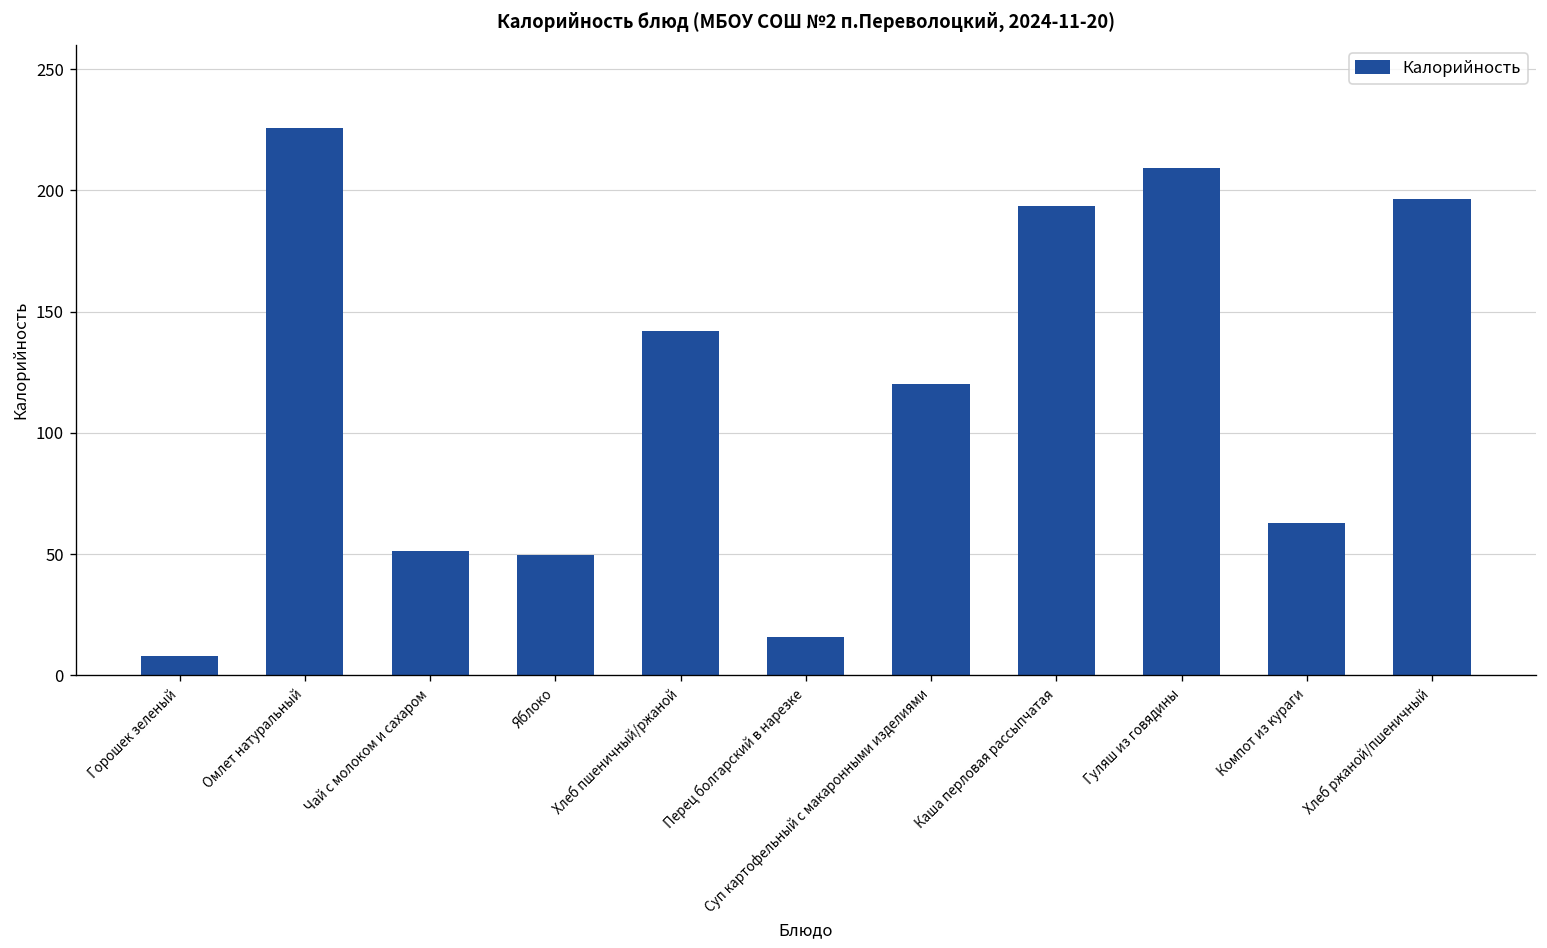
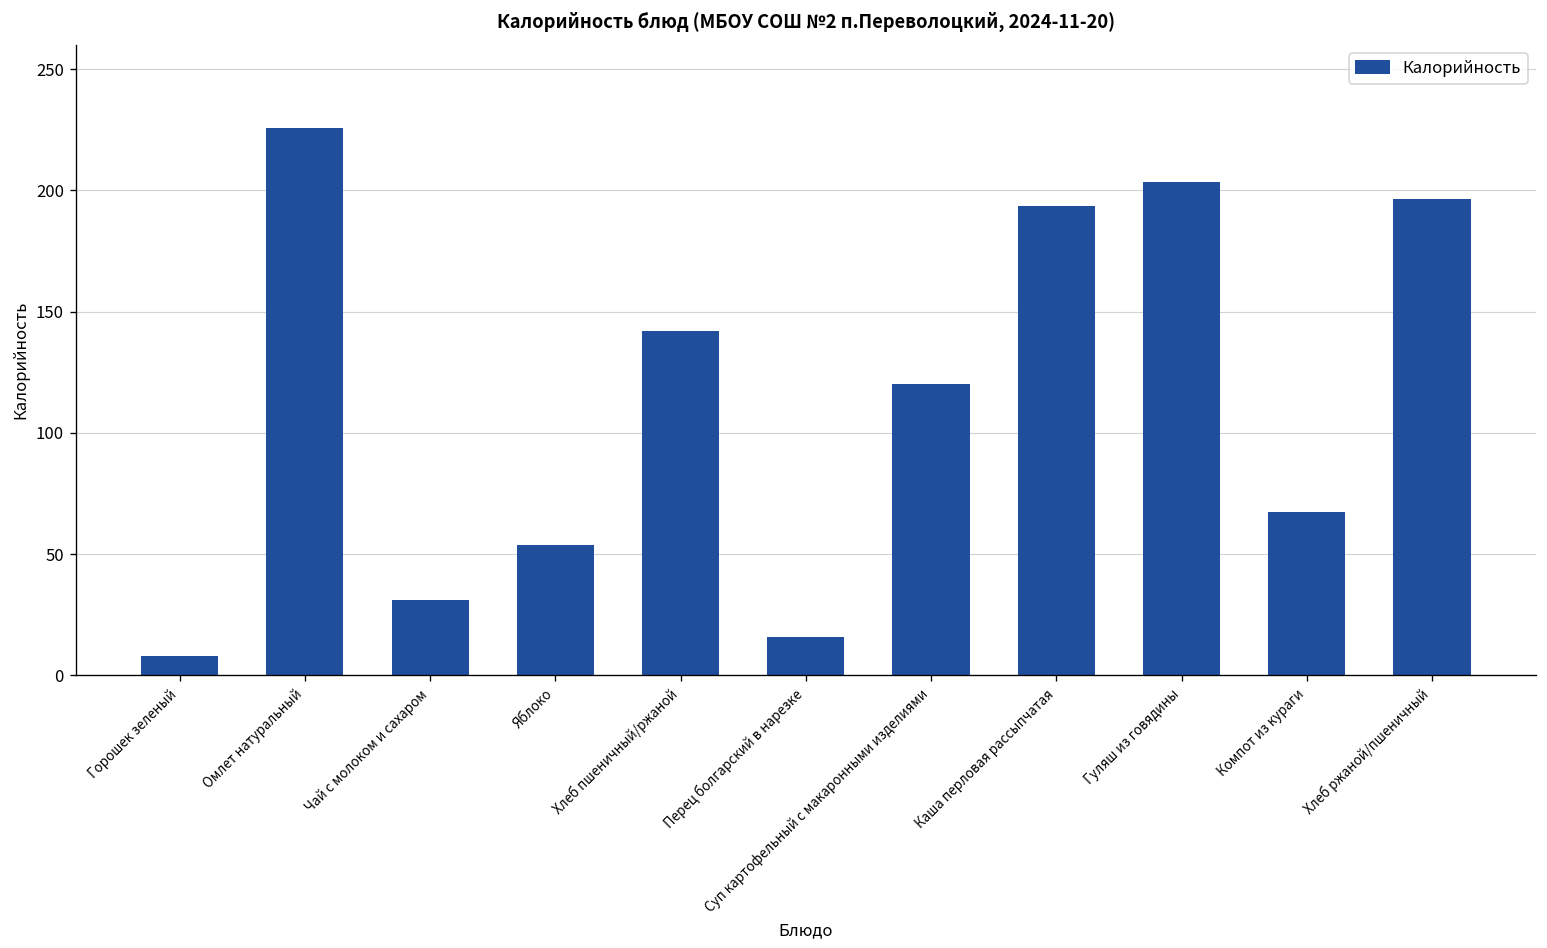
Чай с молоком и сахаром: 51 -> 31
Яблоко: 49 -> 53
Гуляш из говядины: 209 -> 203
Компот из кураги: 63 -> 67
